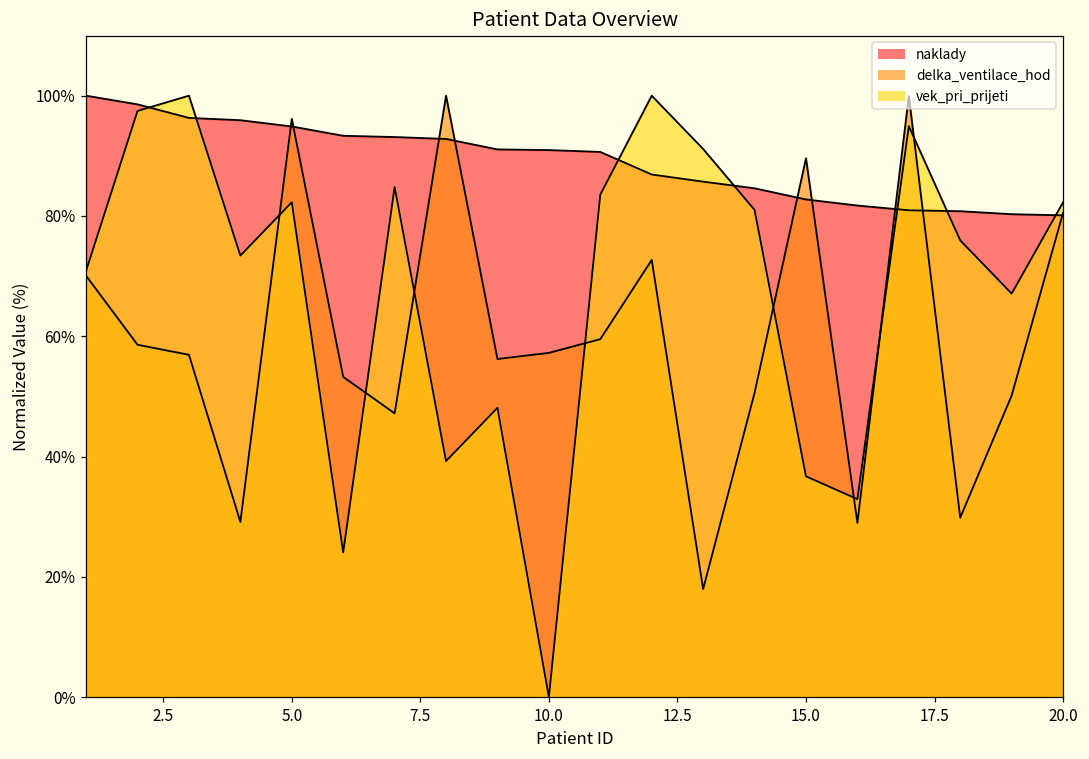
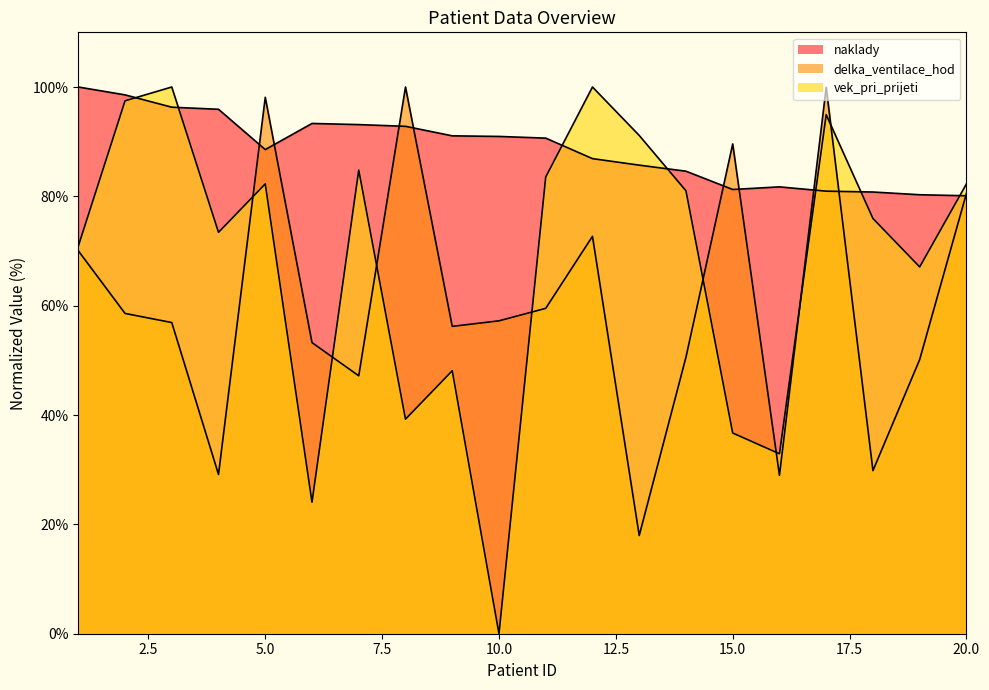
naklady, 5.0: 95% -> 89%
delka_ventilace_hod, 5.0: 96% -> 98%
naklady, 15.0: 83% -> 81%
